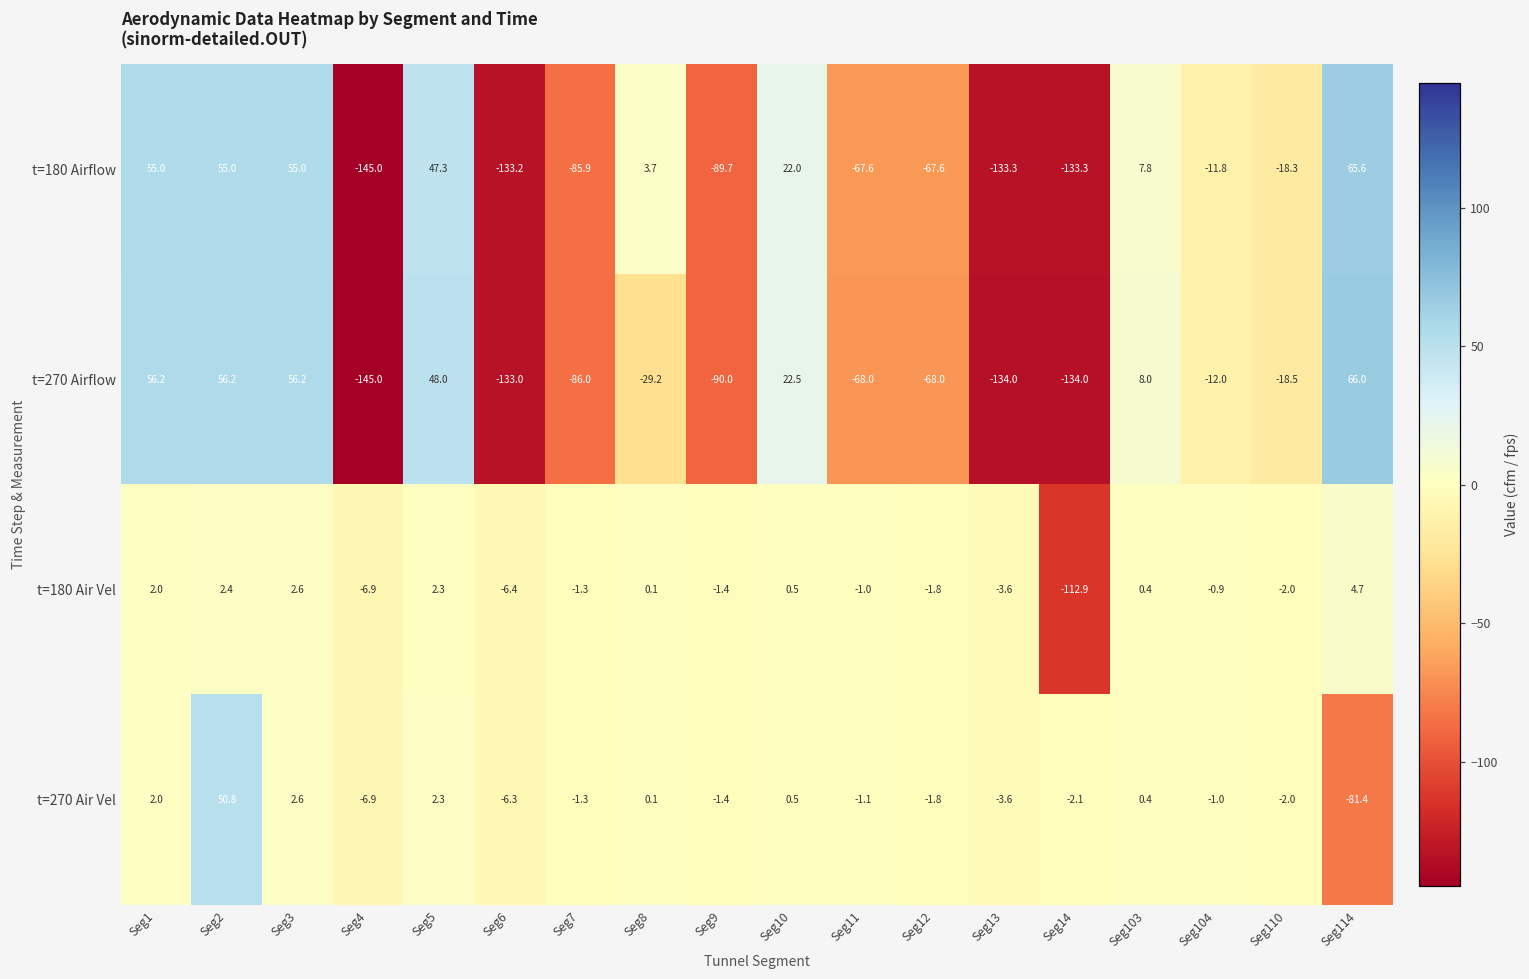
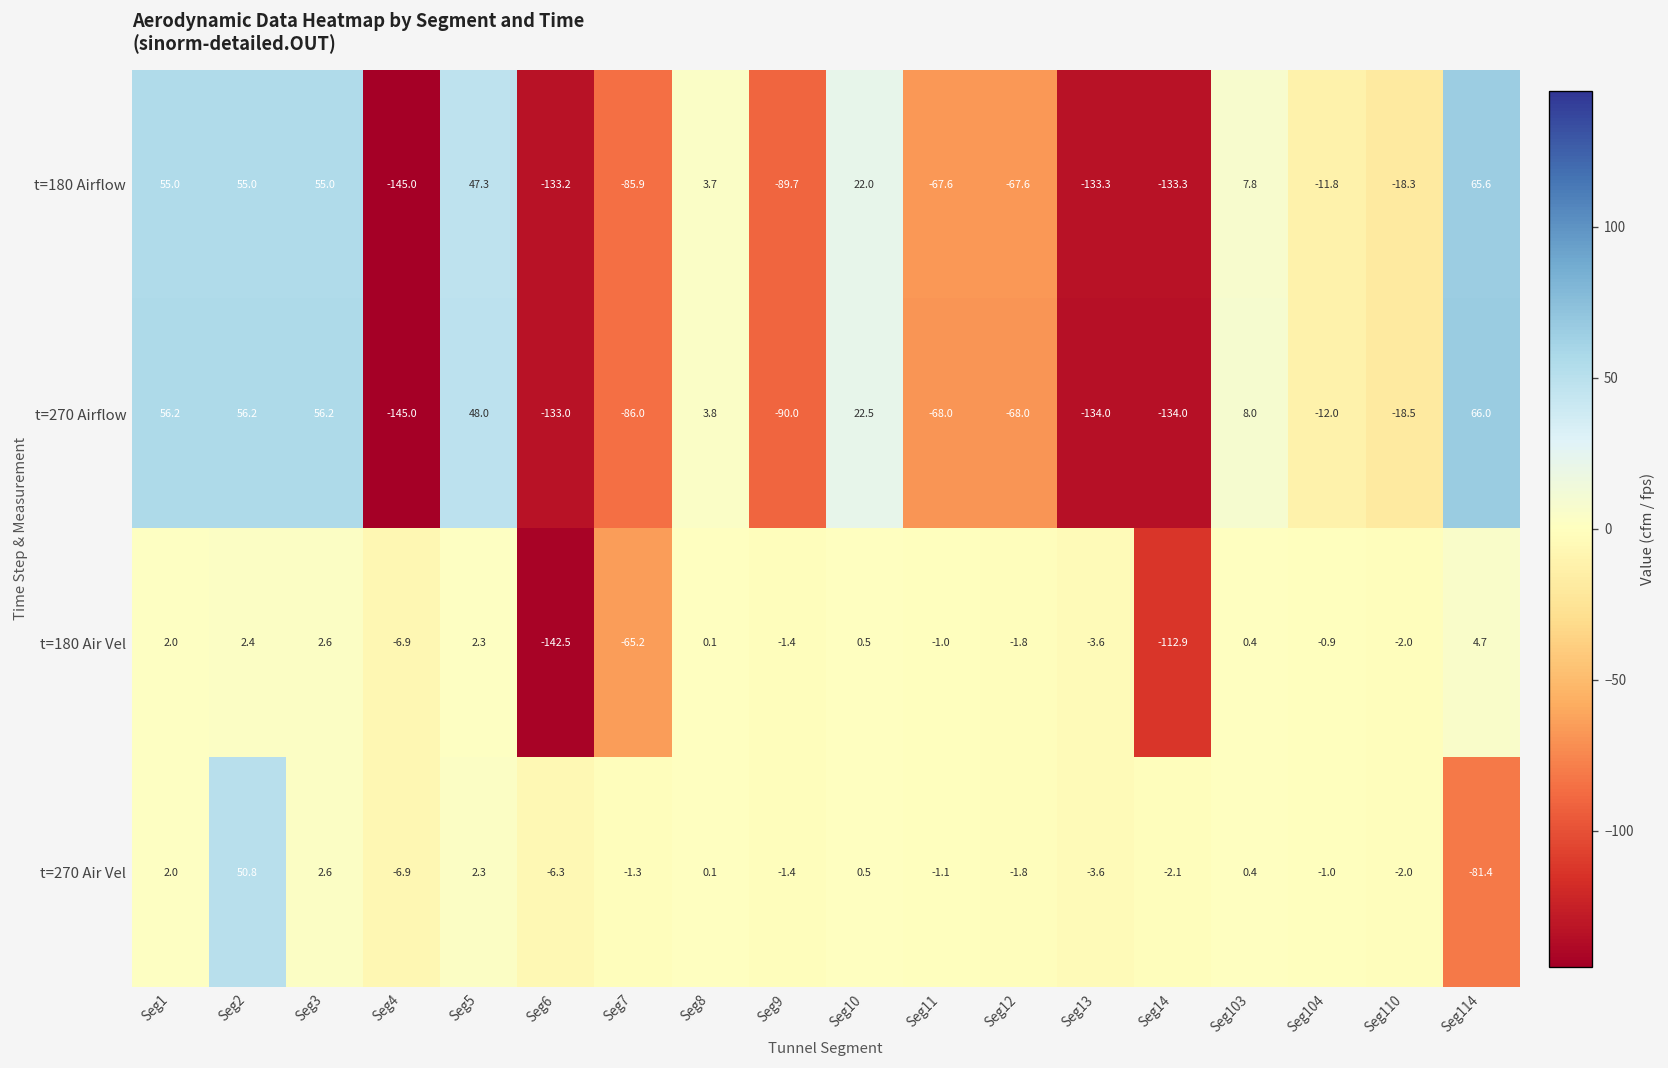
t=270 Airflow, Seg8: -29.2 -> 3.8
t=180 Air Vel, Seg6: -6.4 -> -142.5
t=180 Air Vel, Seg7: -1.3 -> -65.2
